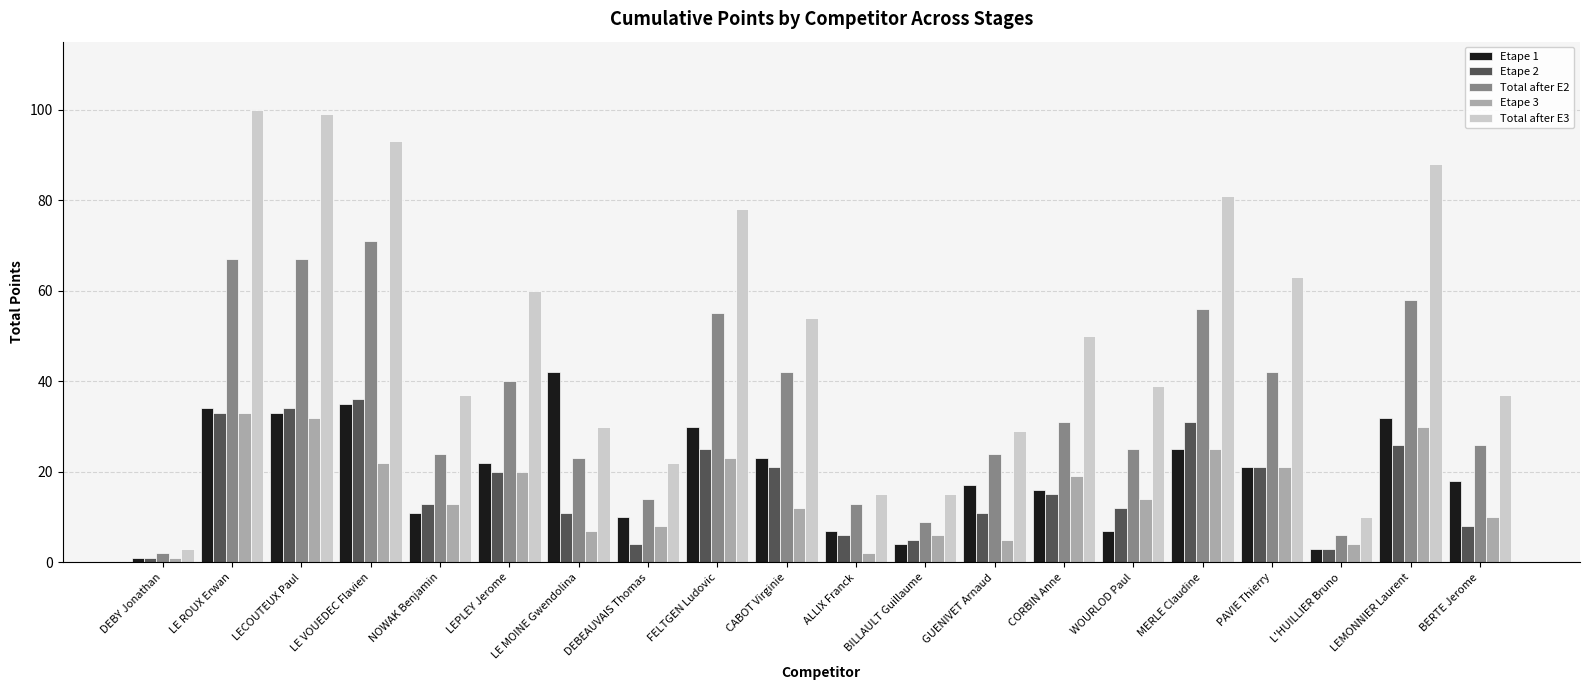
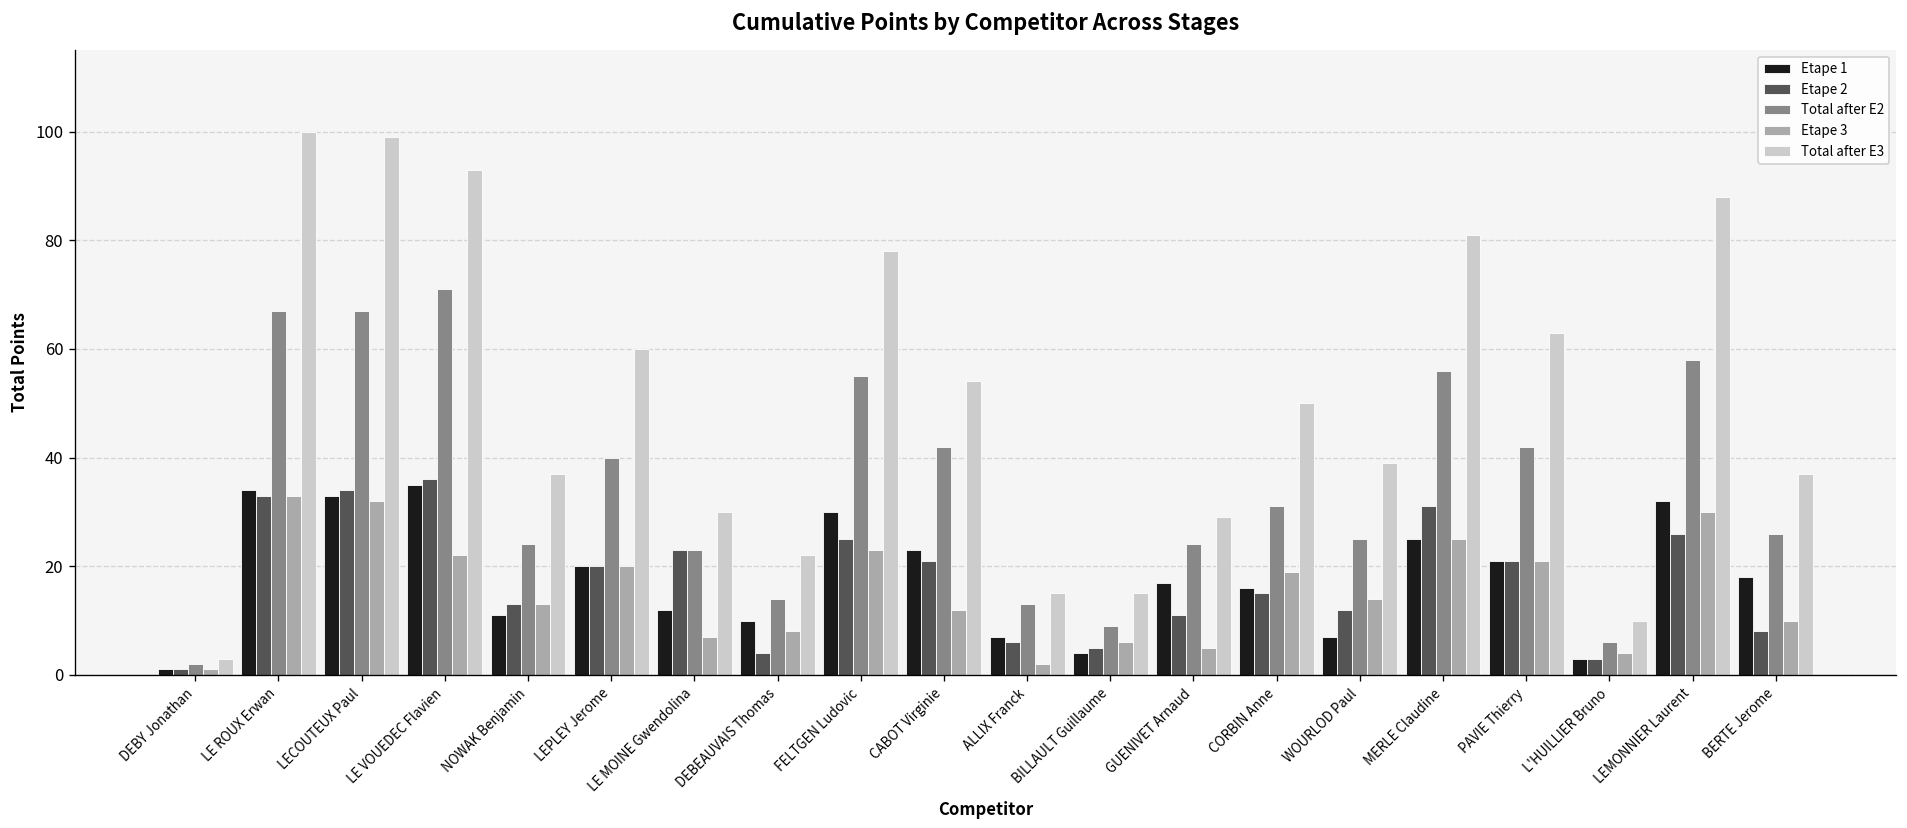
Etape 1, LEPLEY Jerome: 22 -> 20
Etape 1, LE MOINE Gwendolina: 42 -> 12
Etape 2, LE MOINE Gwendolina: 11 -> 23
